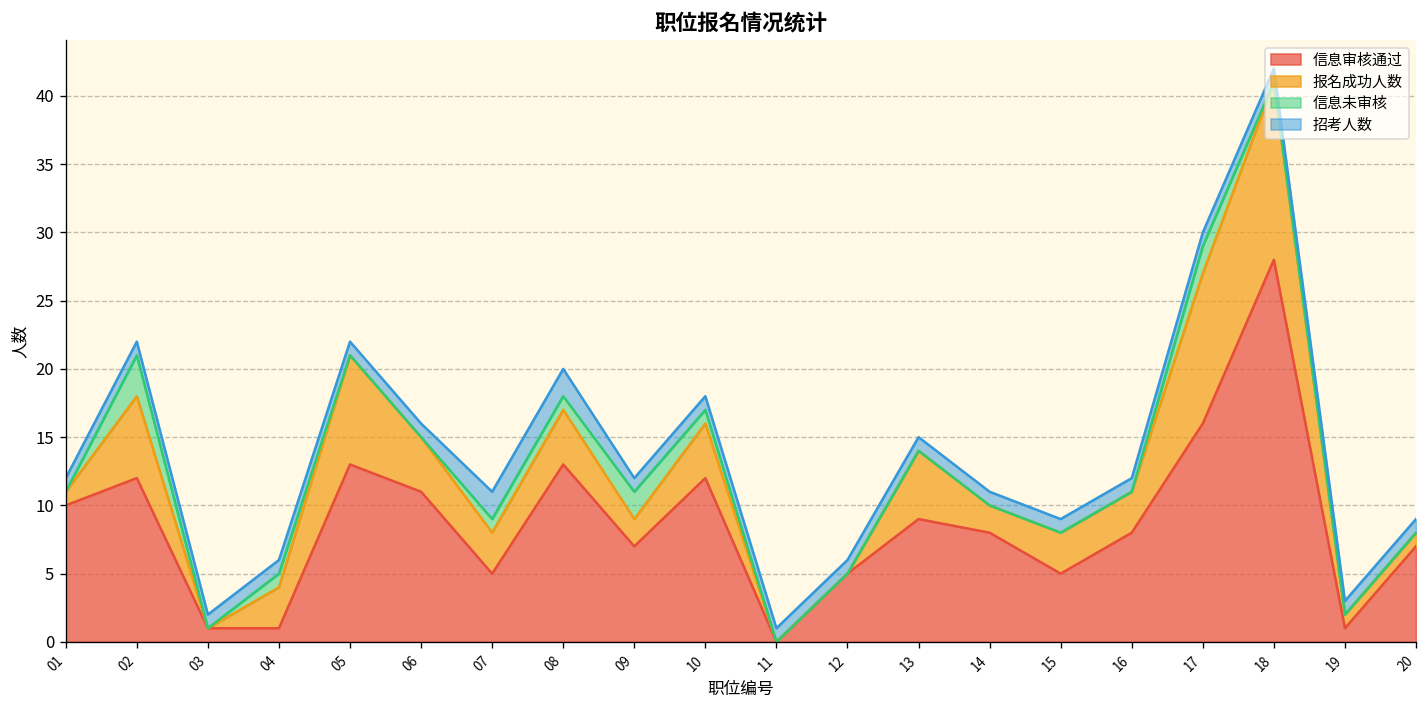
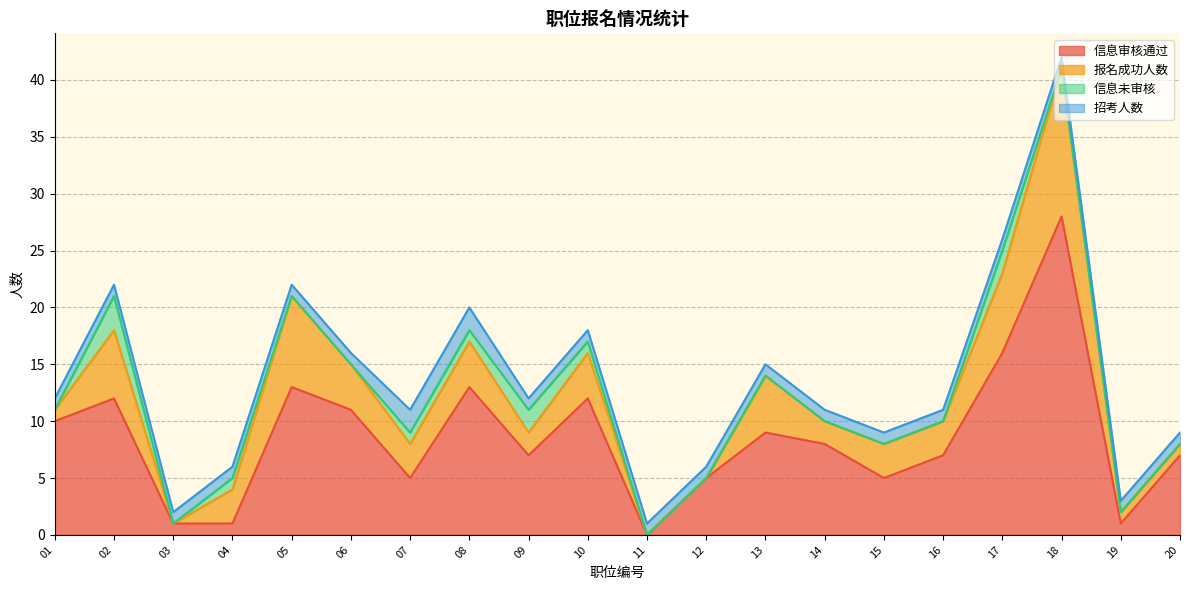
信息审核通过, 16: 8 -> 7
报名成功人数, 17: 11 -> 7
